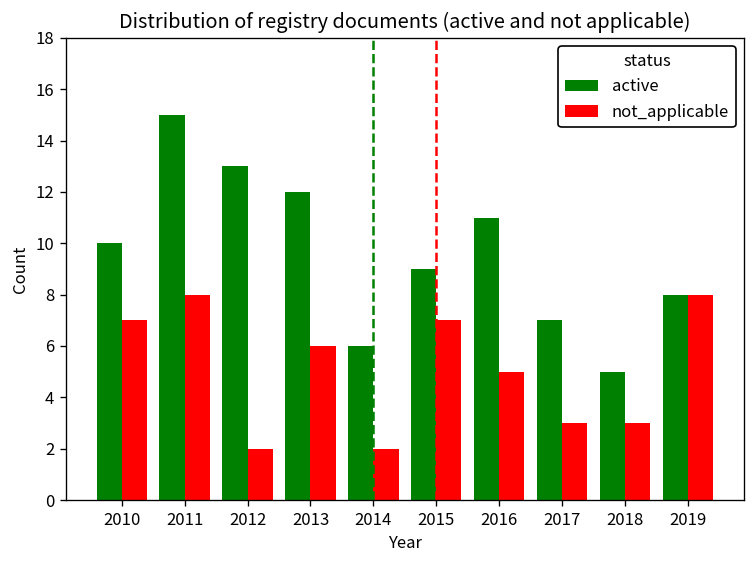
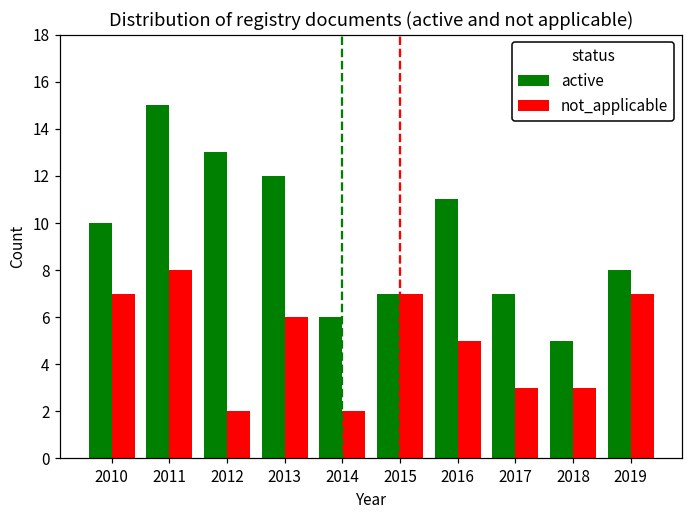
active, 2015: 9 -> 7
not_applicable, 2019: 8 -> 7
